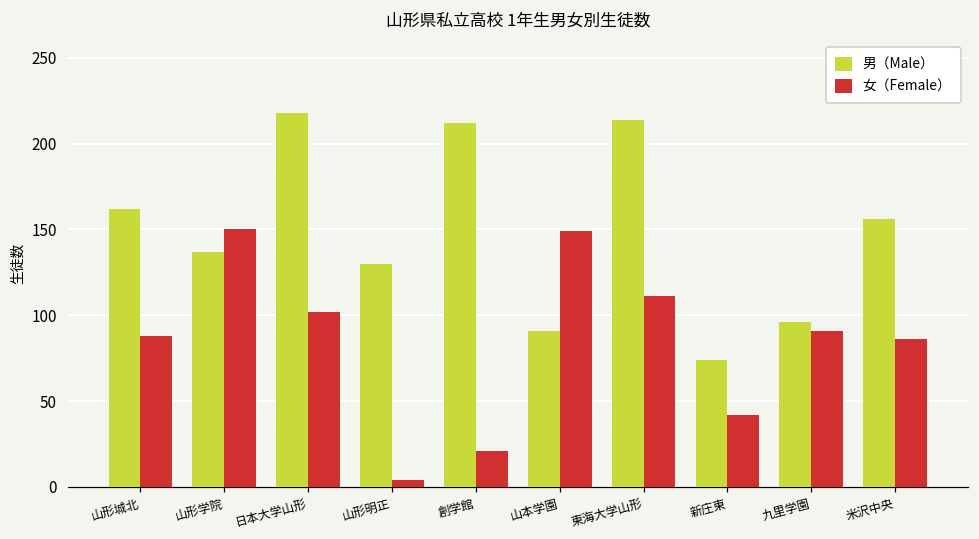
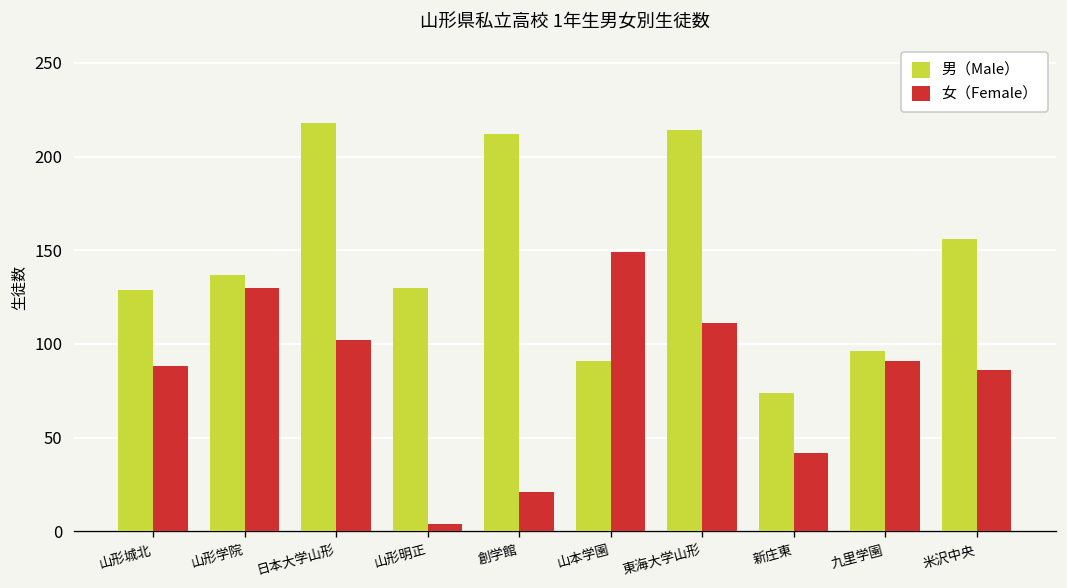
男（Male）, 山形城北: 162 -> 129
女（Female）, 山形学院: 150 -> 130
